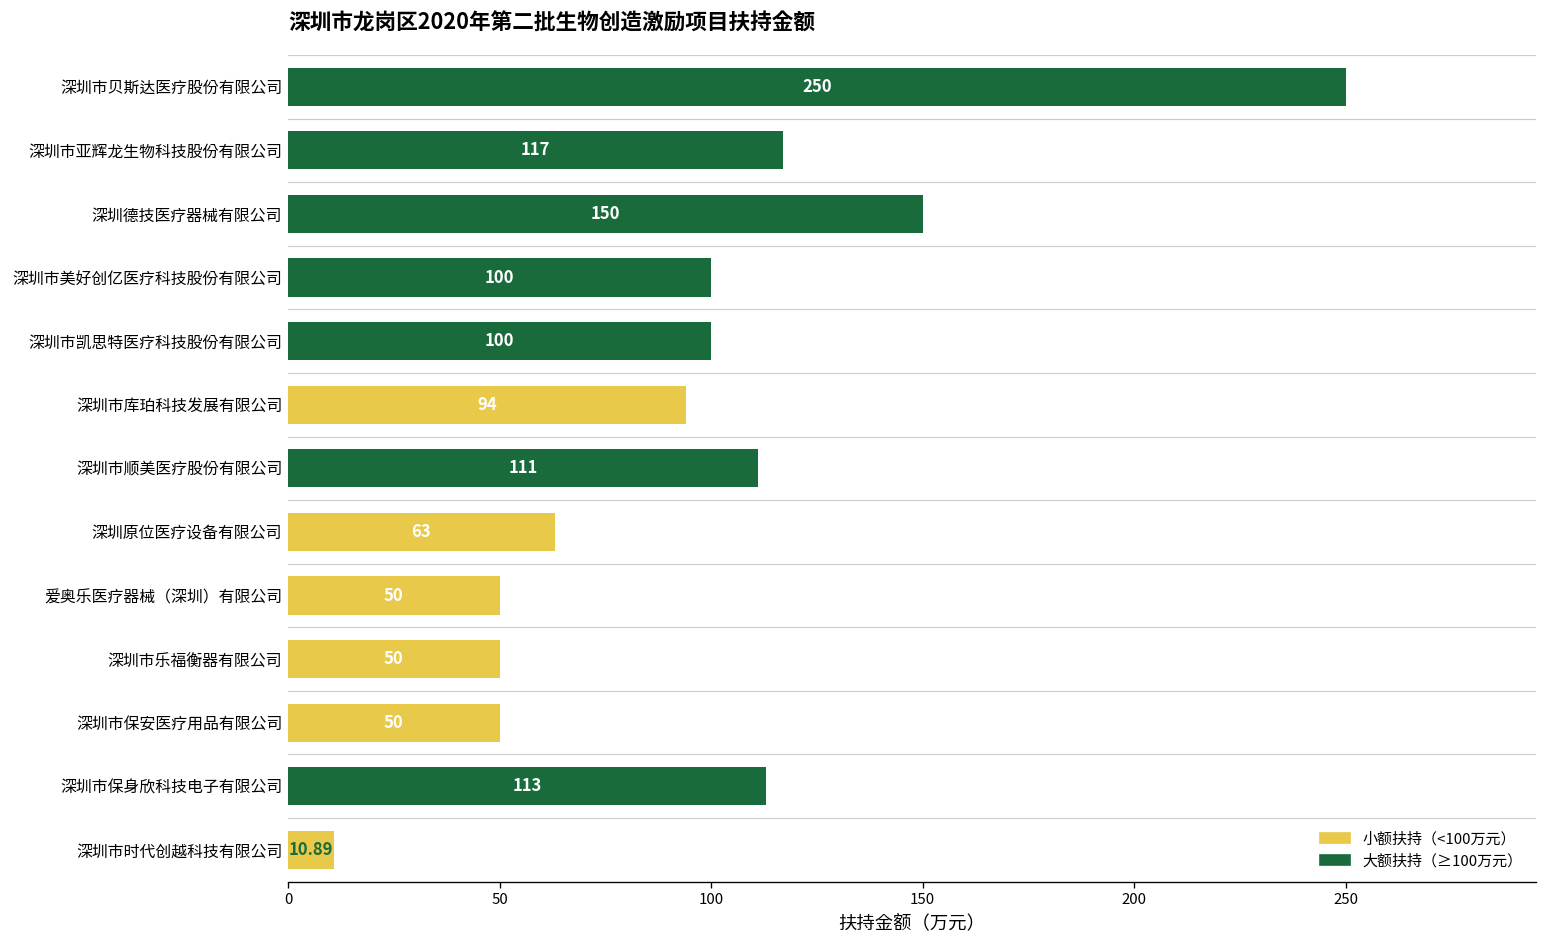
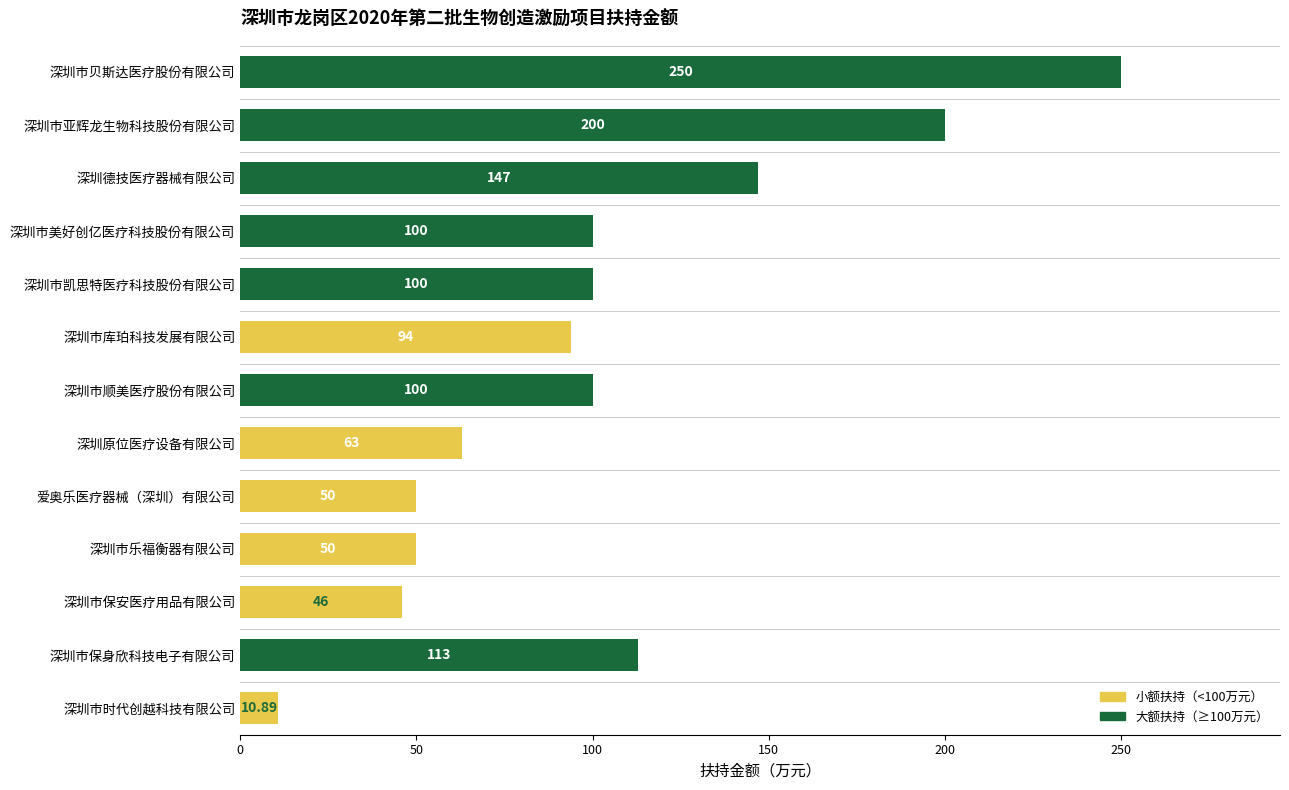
深圳市亚辉龙生物科技股份有限公司: 117 -> 200
深圳德技医疗器械有限公司: 150 -> 147
深圳市顺美医疗股份有限公司: 111 -> 100
深圳市保安医疗用品有限公司: 50 -> 46
